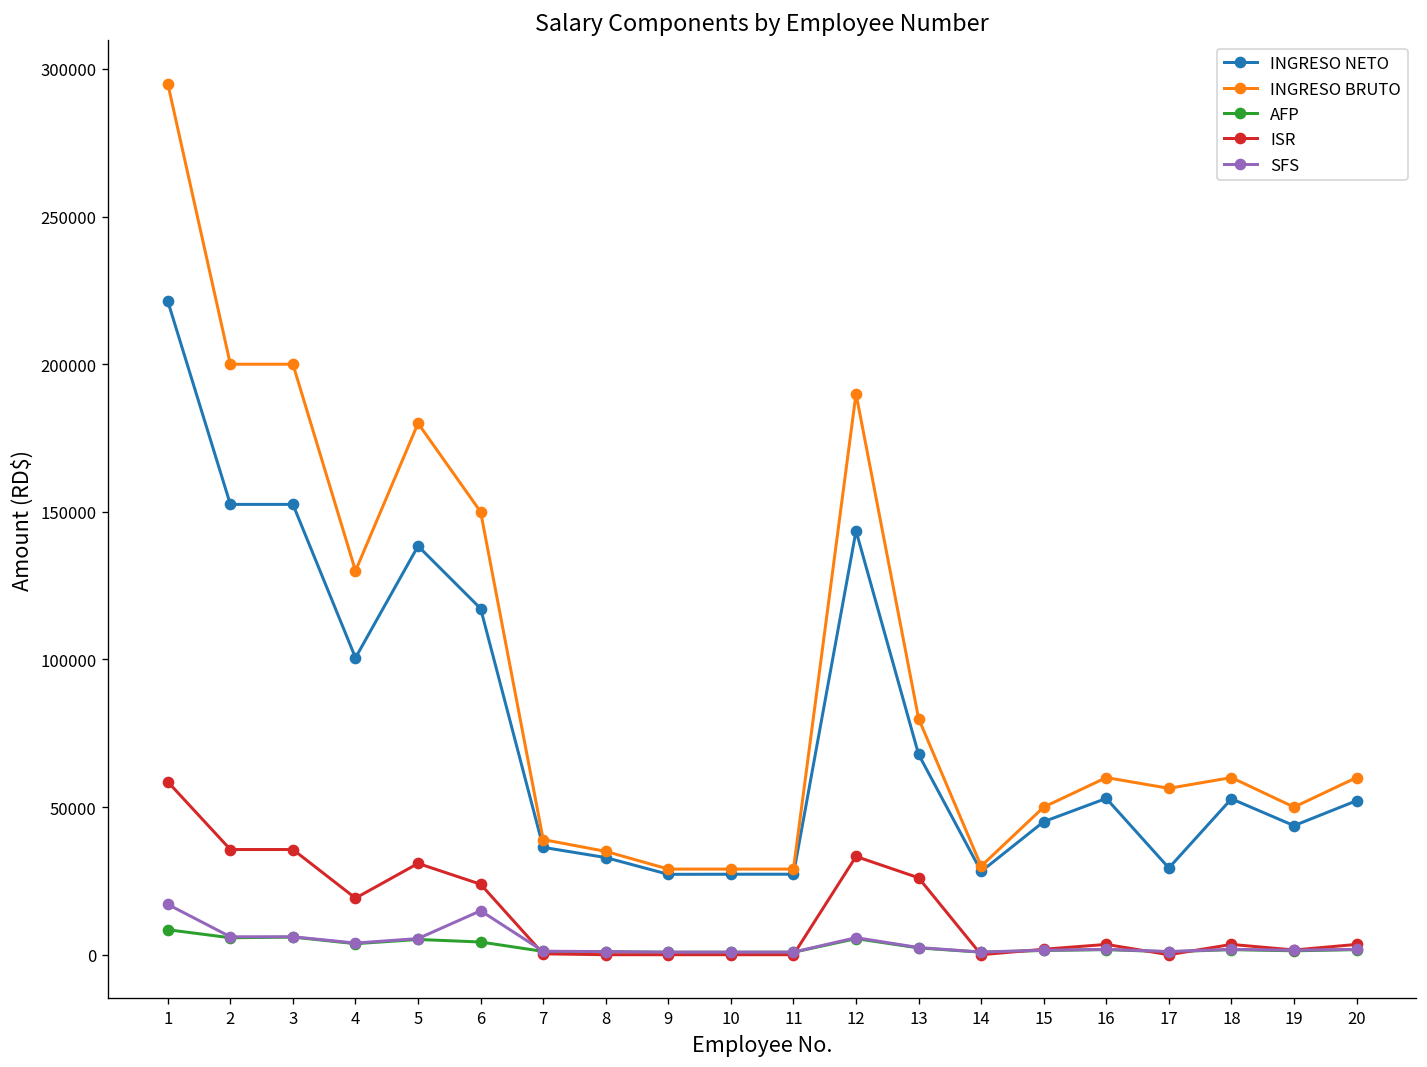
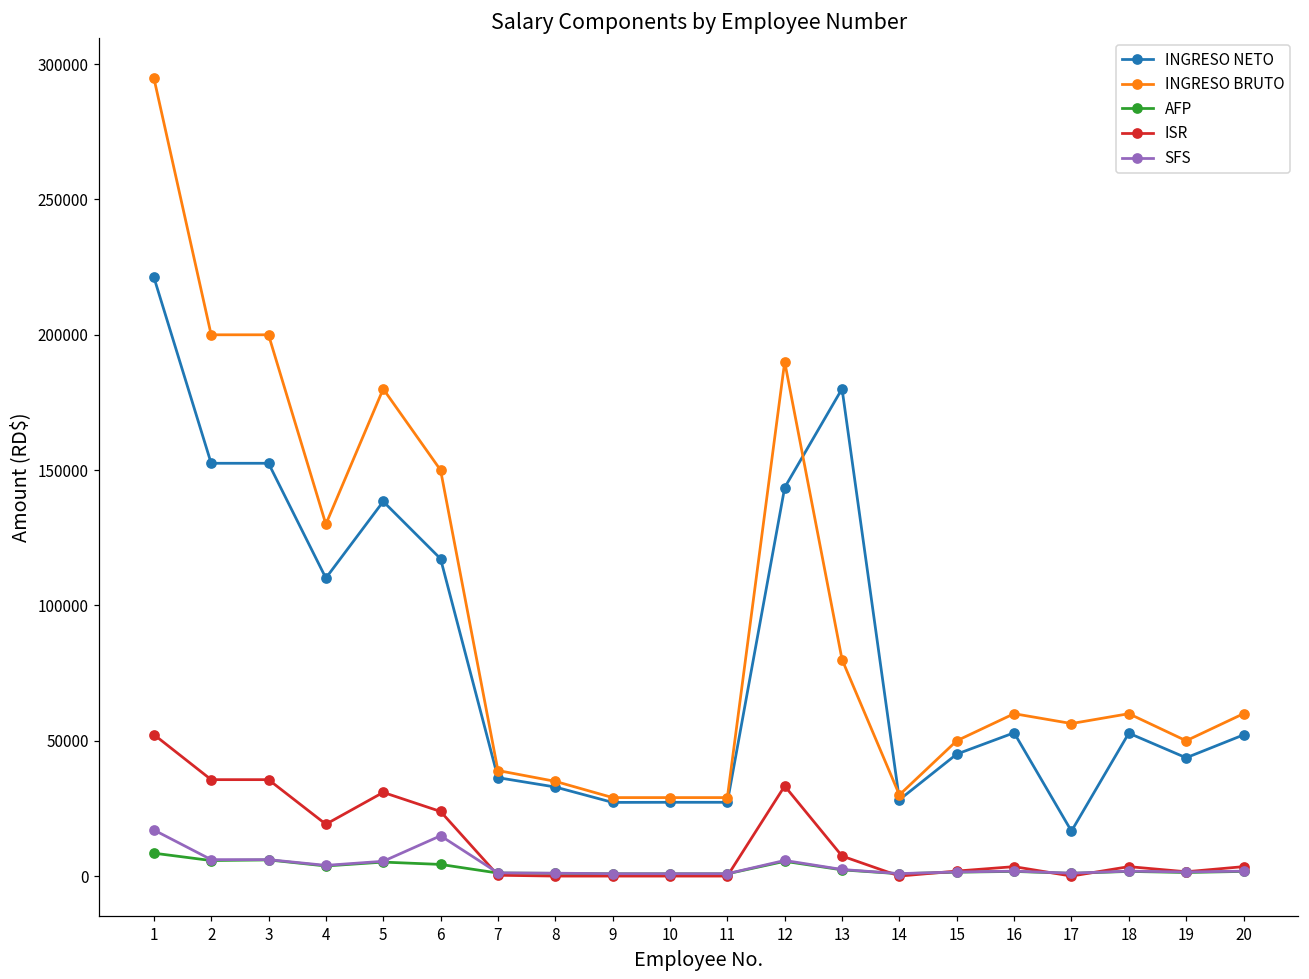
ISR, 1: 59000 -> 52000
INGRESO NETO, 4: 101000 -> 110000
INGRESO NETO, 13: 68000 -> 180000
ISR, 13: 26000 -> 7000
INGRESO NETO, 17: 29000 -> 17000
